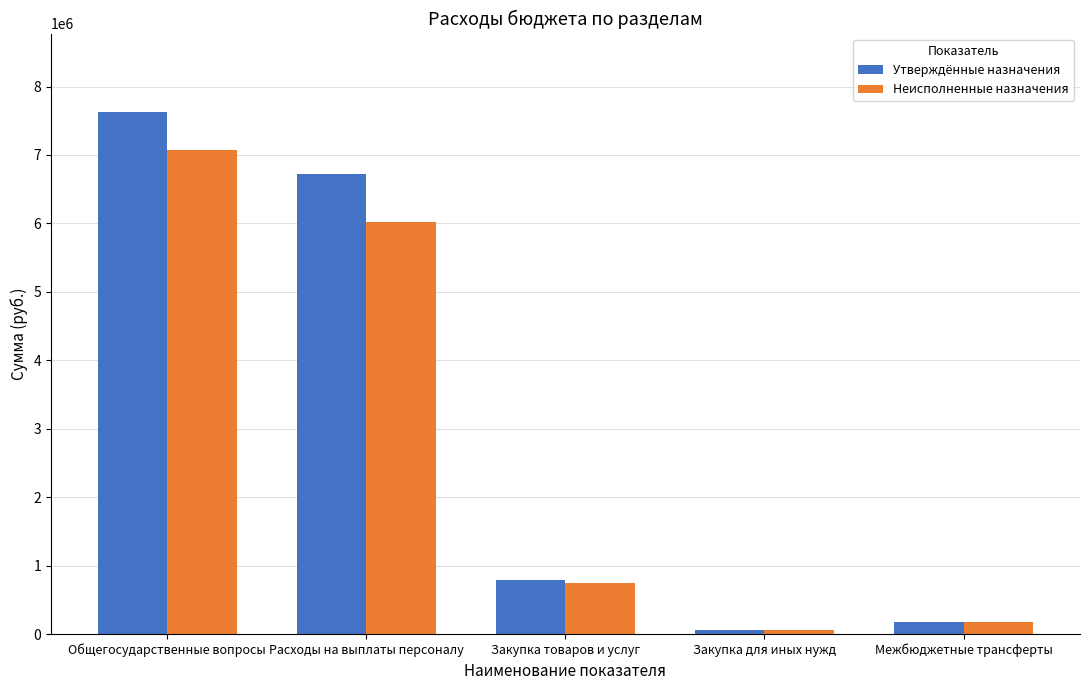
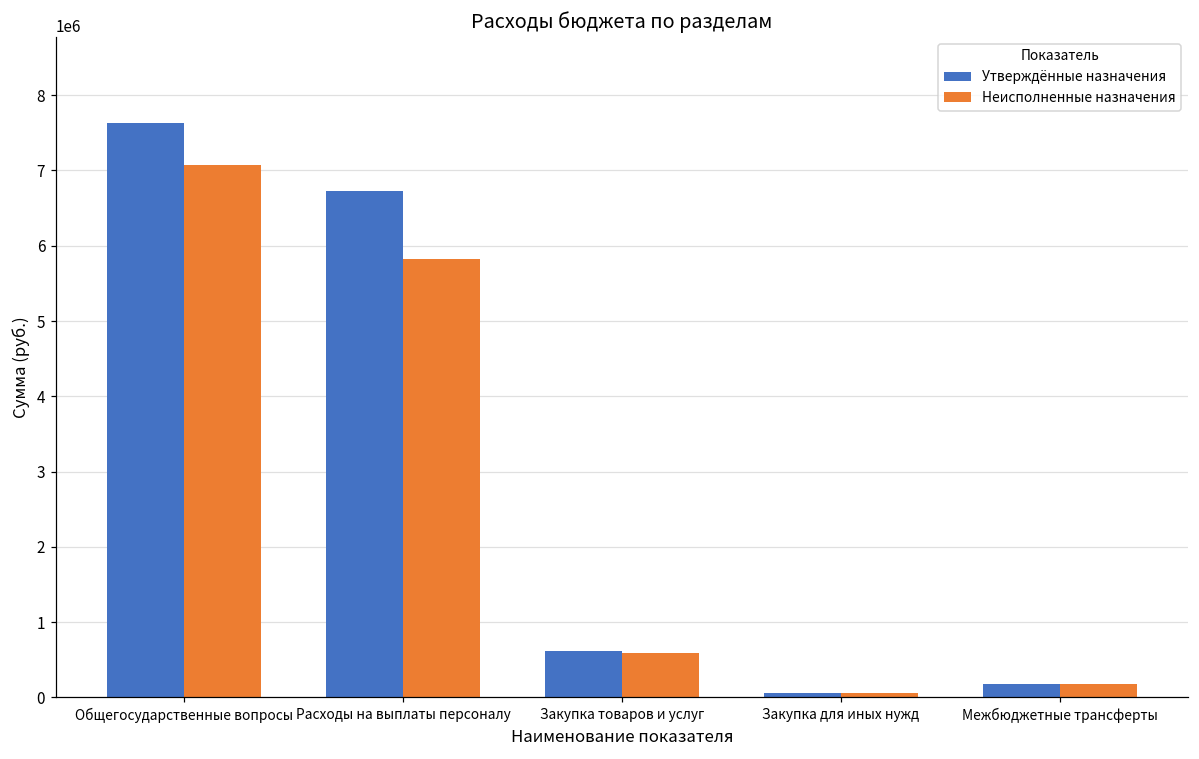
Неисполненные назначения, Расходы на выплаты персоналу: 6000000 -> 5800000
Утверждённые назначения, Закупка товаров и услуг: 800000 -> 600000
Неисполненные назначения, Закупка товаров и услуг: 700000 -> 600000
